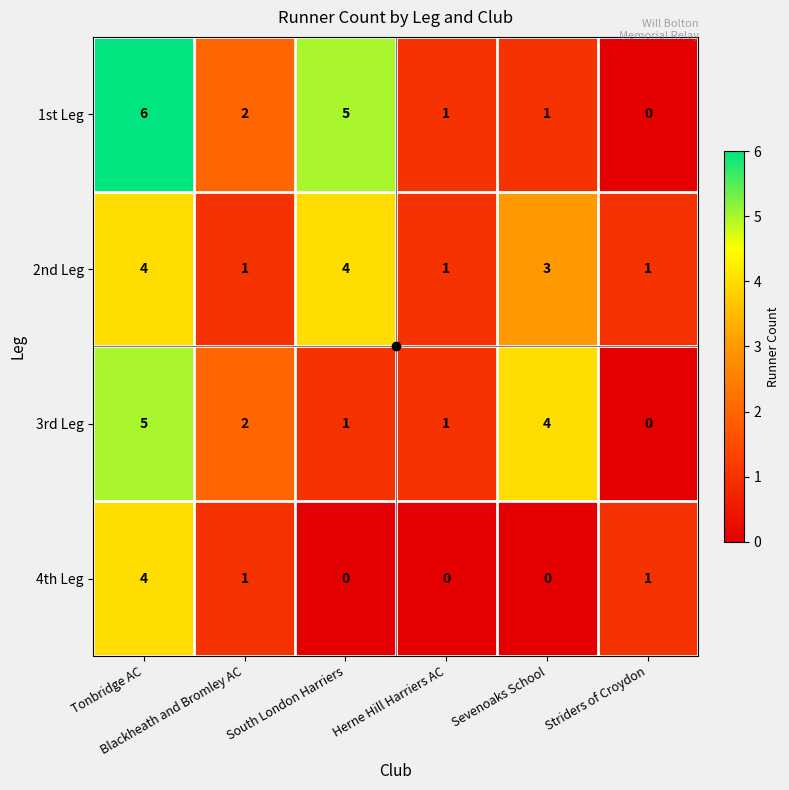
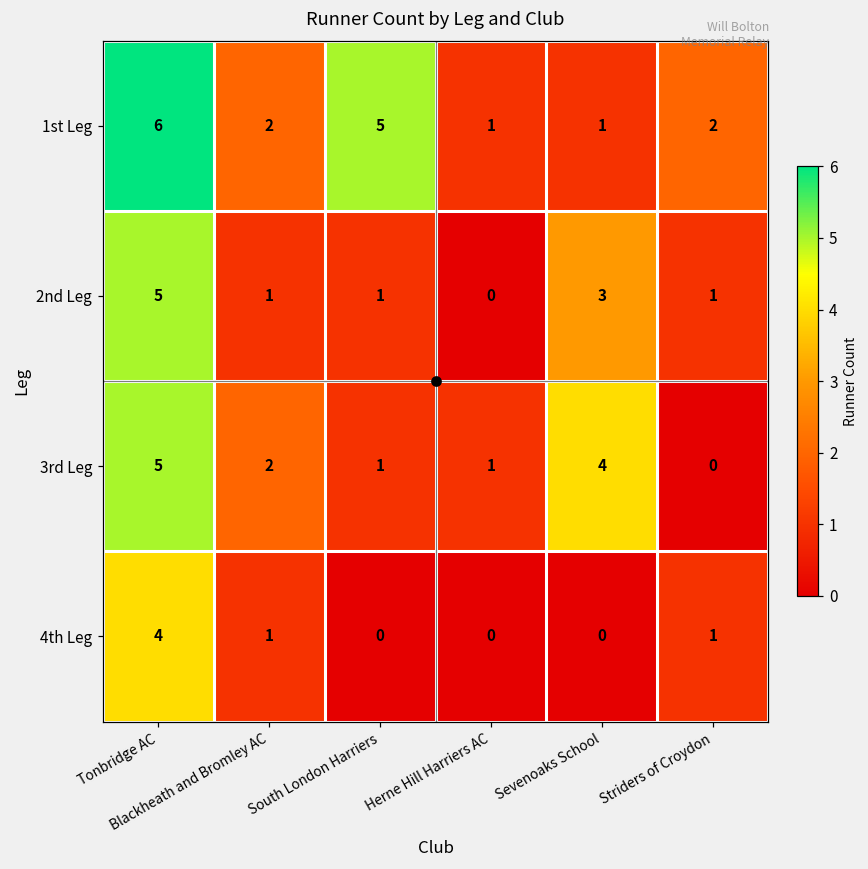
1st Leg, Striders of Croydon: 0 -> 2
2nd Leg, Tonbridge AC: 4 -> 5
2nd Leg, South London Harriers: 4 -> 1
2nd Leg, Herne Hill Harriers AC: 1 -> 0
